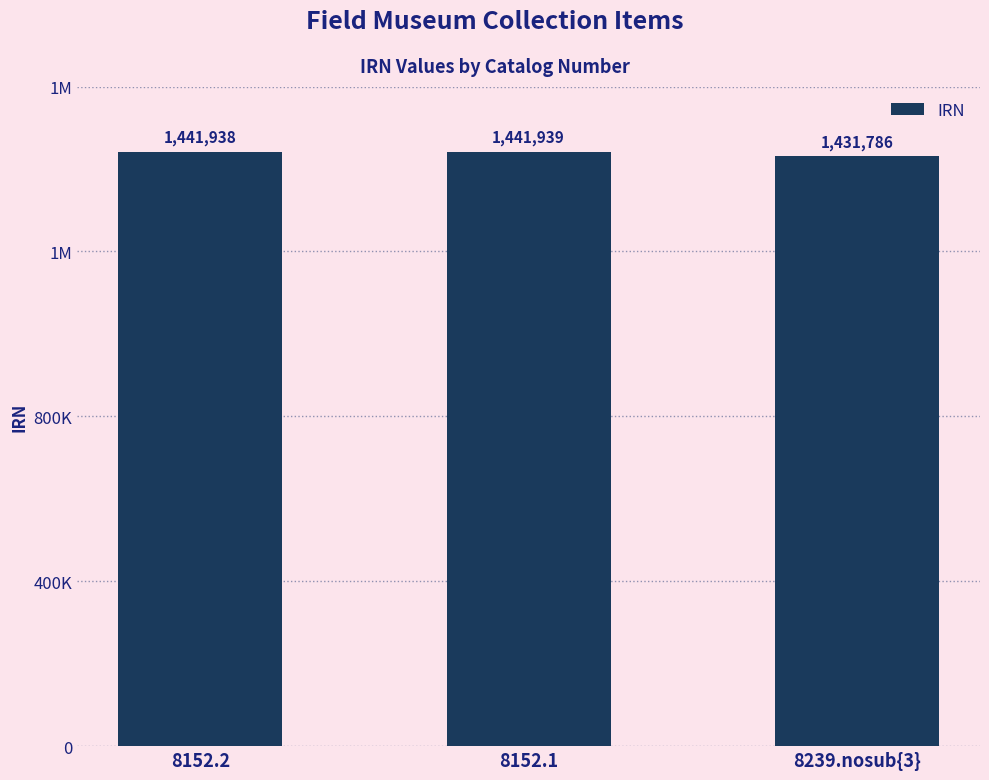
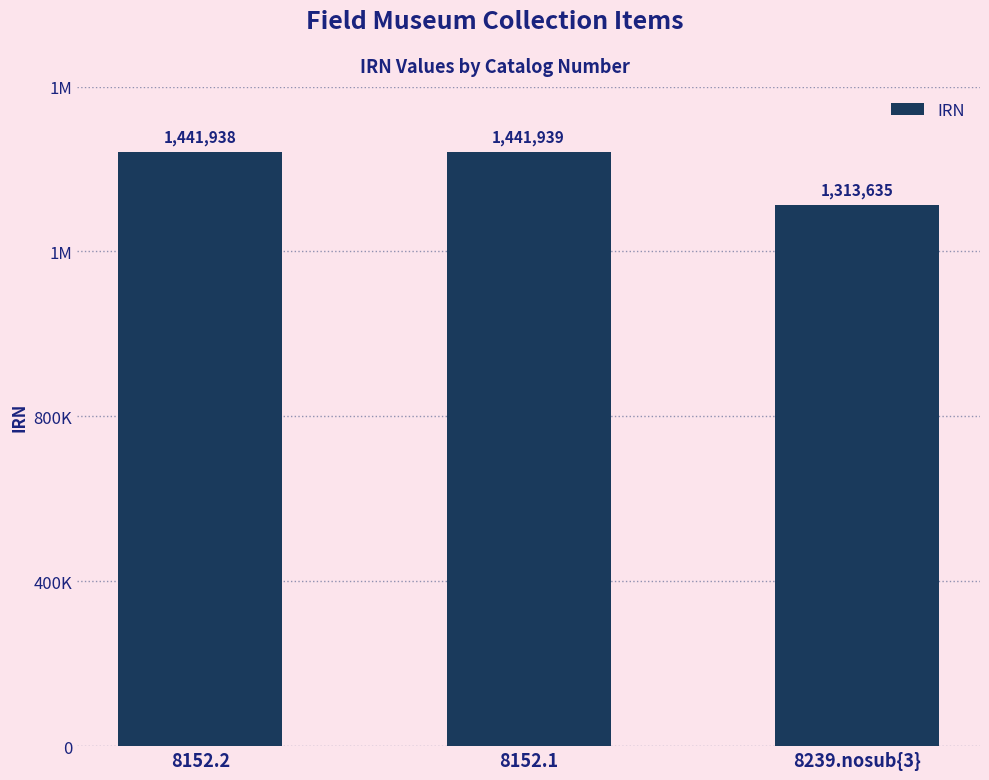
8239.nosub{3}: 1,431,786 -> 1,313,635
